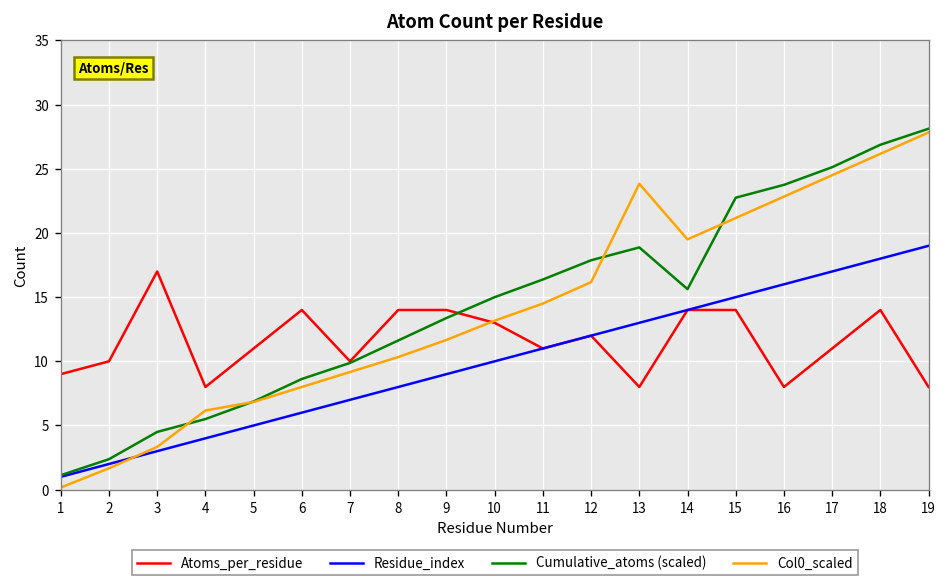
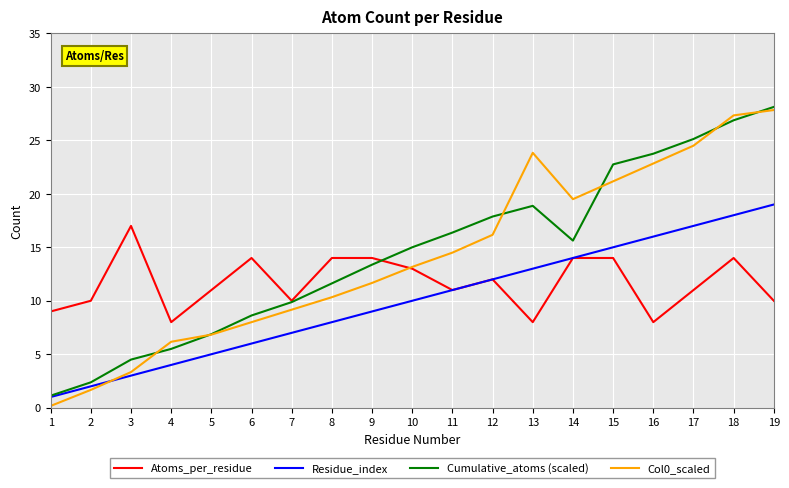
Col0_scaled, 18: 26.2 -> 27.3
Atoms_per_residue, 19: 8 -> 10
